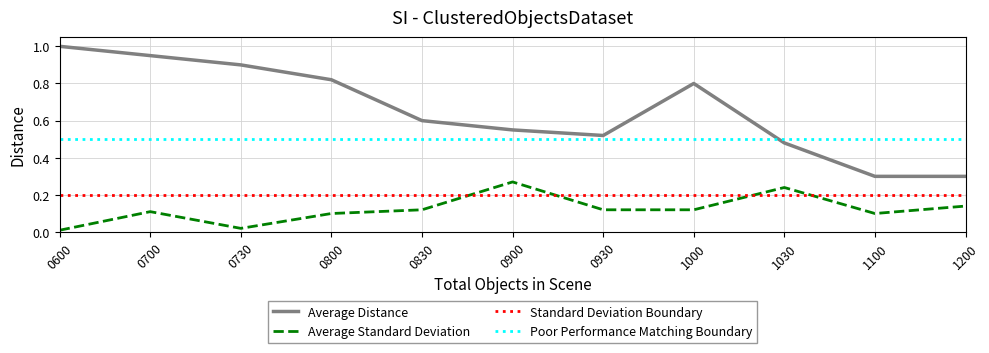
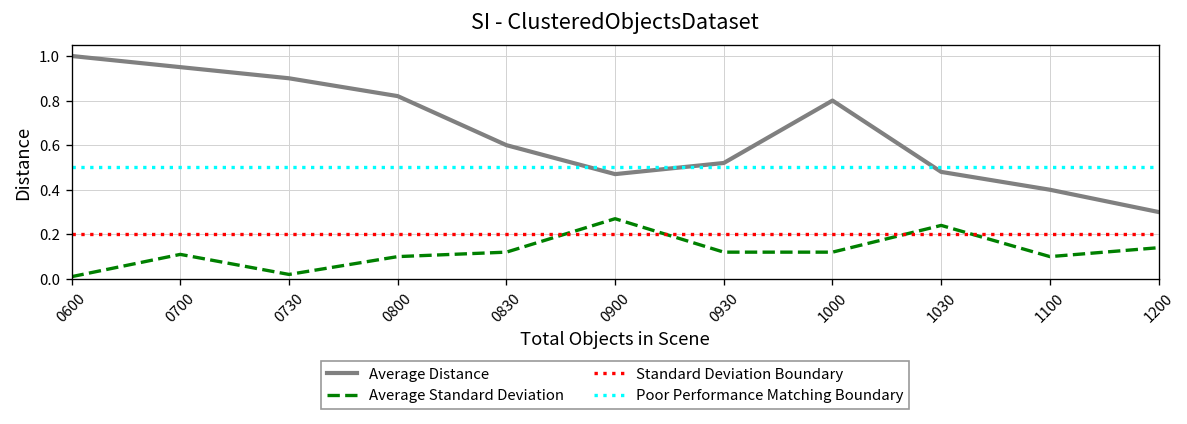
Average Distance, 0900: 0.55 -> 0.47
Average Distance, 1100: 0.3 -> 0.4
